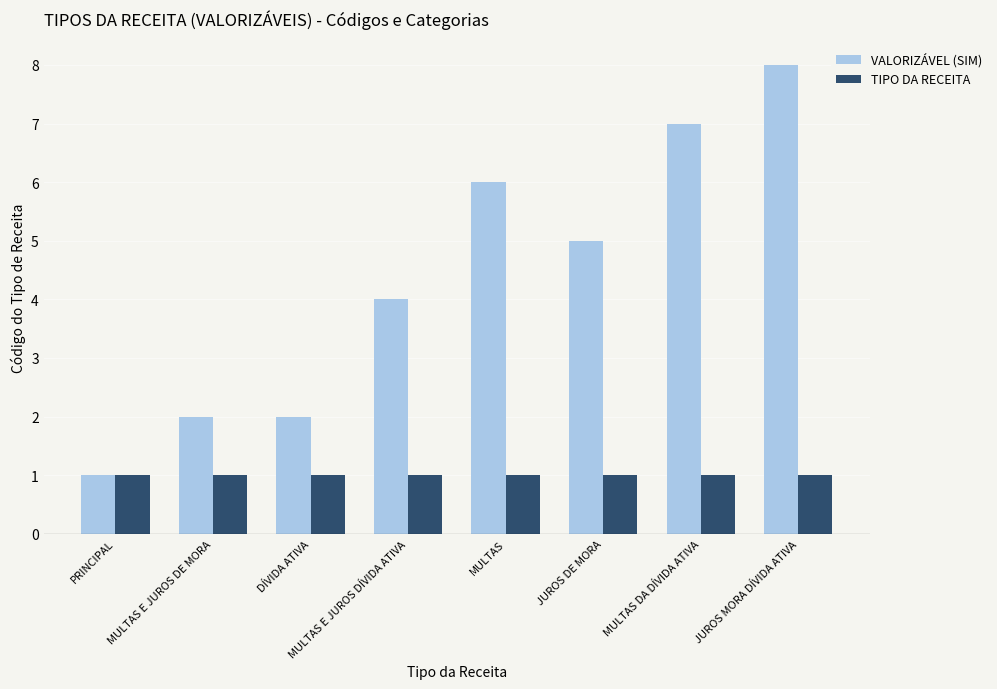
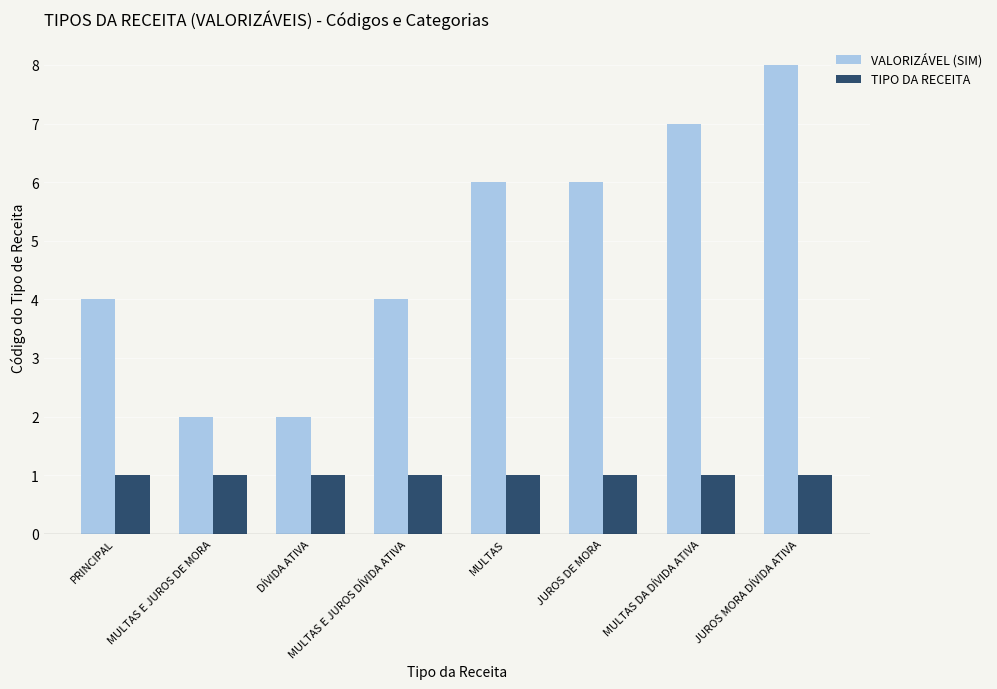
VALORIZÁVEL (SIM), PRINCIPAL: 1 -> 4
VALORIZÁVEL (SIM), JUROS DE MORA: 5 -> 6
